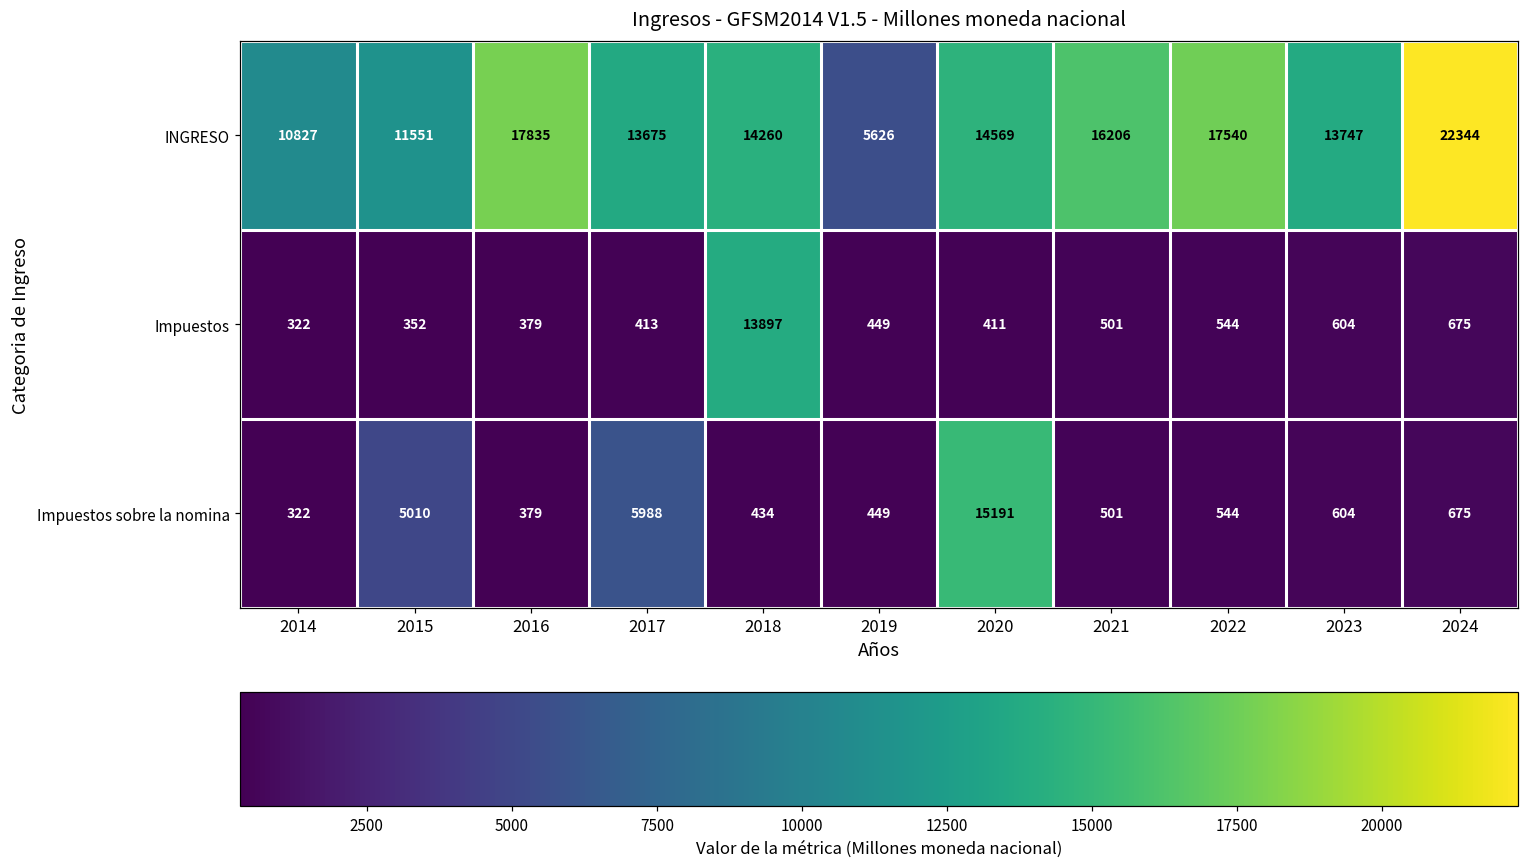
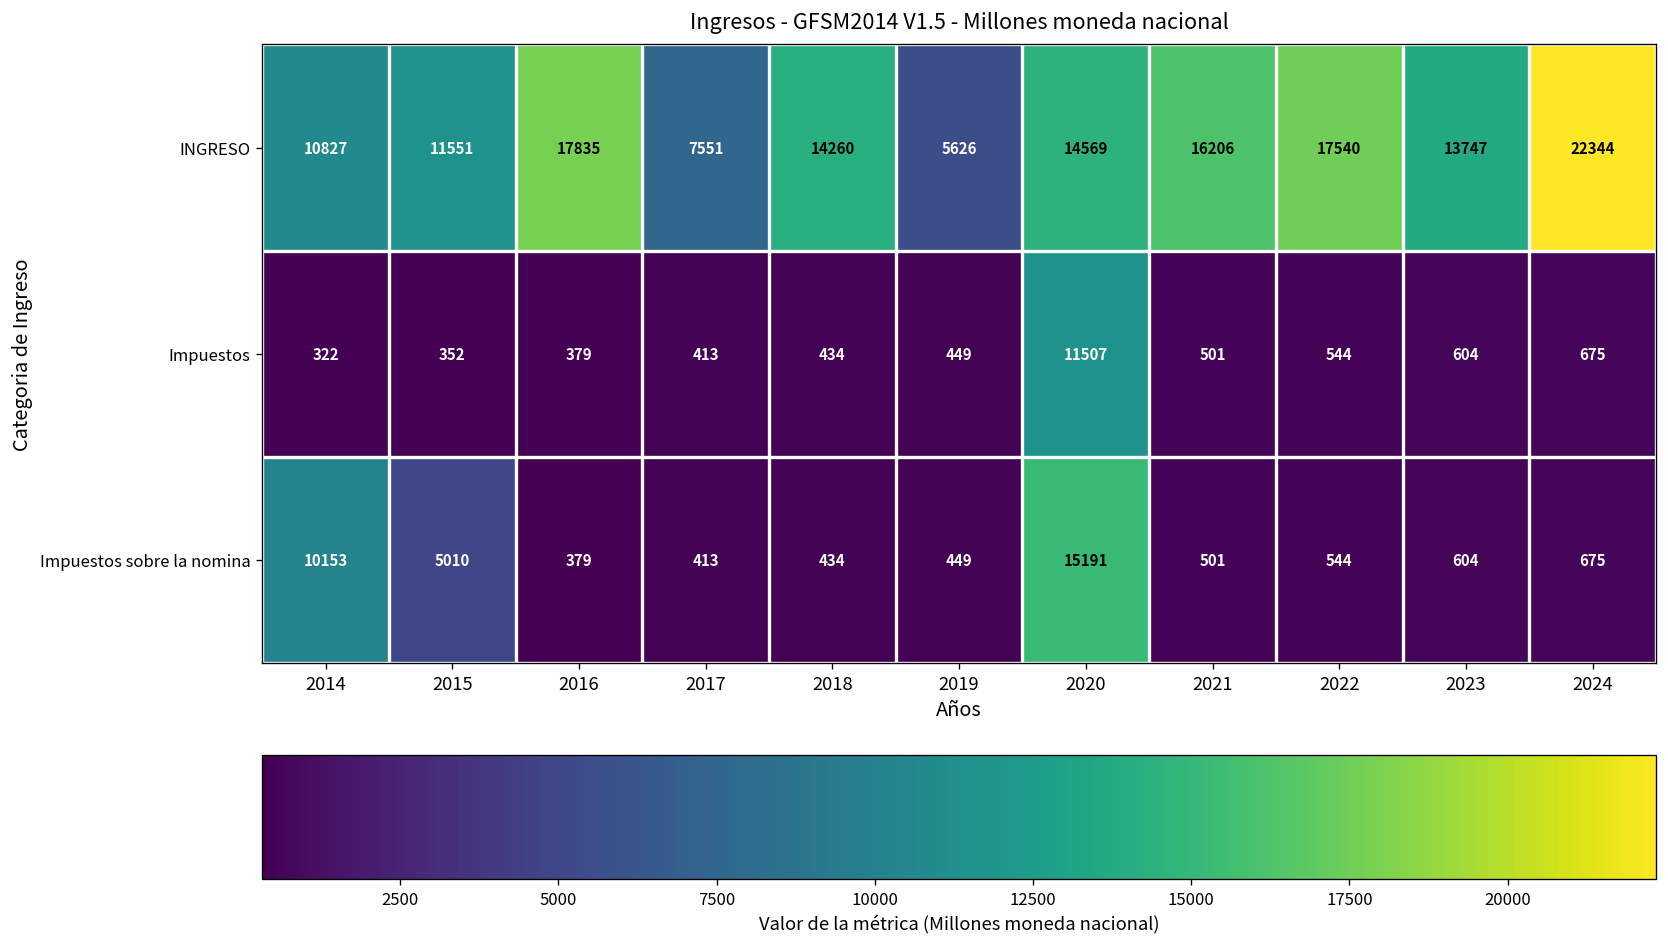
INGRESO, 2017: 13675 -> 7551
Impuestos, 2018: 13897 -> 434
Impuestos, 2020: 411 -> 11507
Impuestos sobre la nomina, 2014: 322 -> 10153
Impuestos sobre la nomina, 2017: 5988 -> 413
